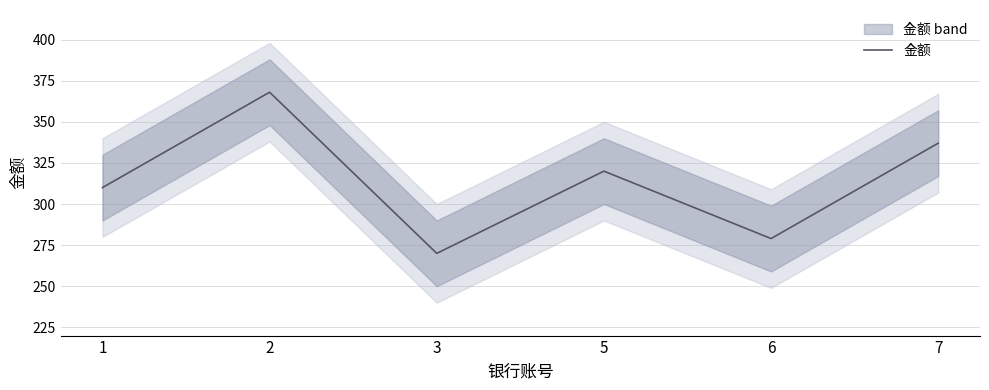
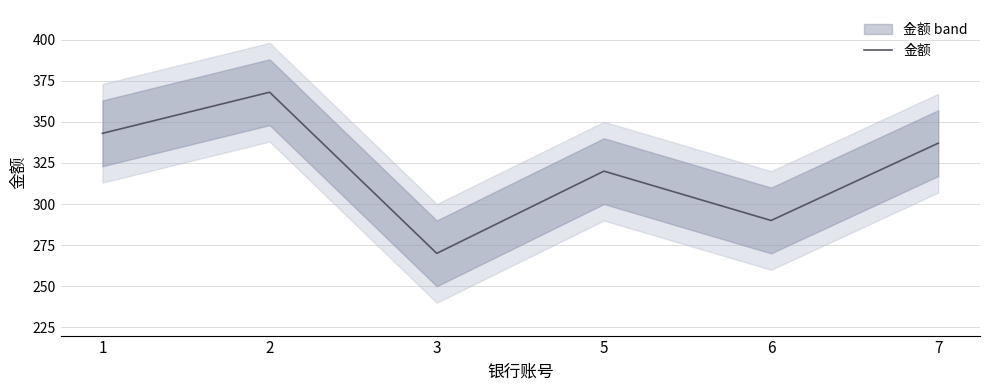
金额, 1: 310 -> 343
金额, 6: 279 -> 290
